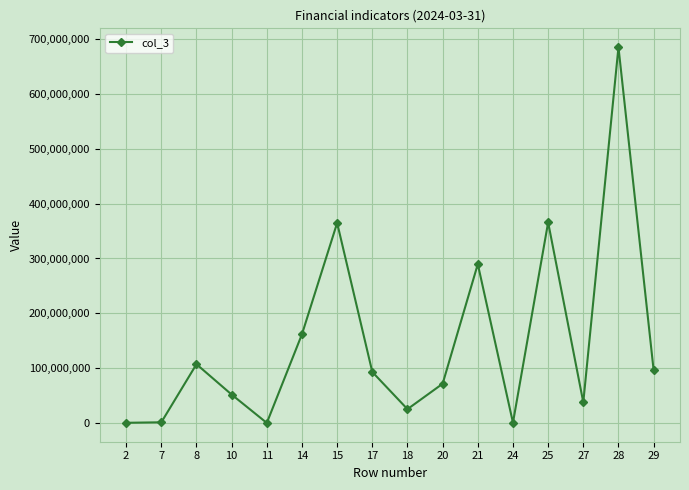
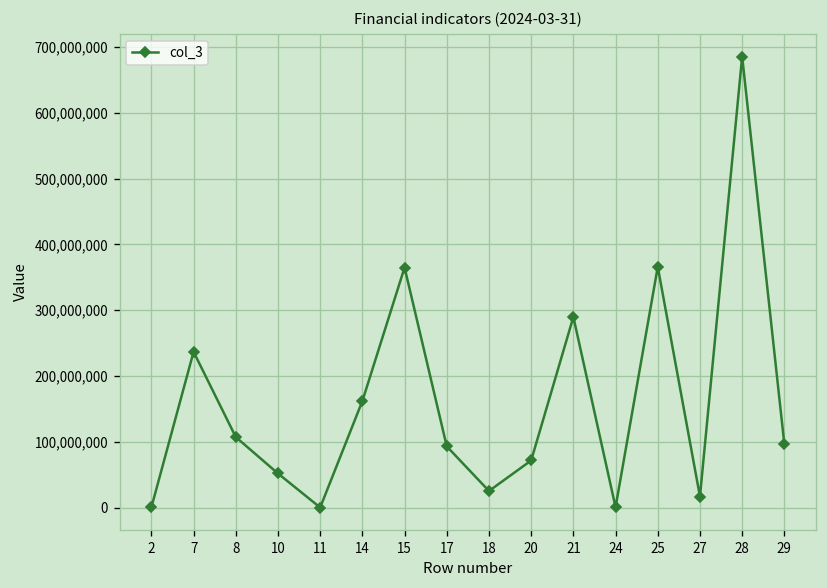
7: 0 -> 240,000,000
27: 40,000,000 -> 20,000,000
